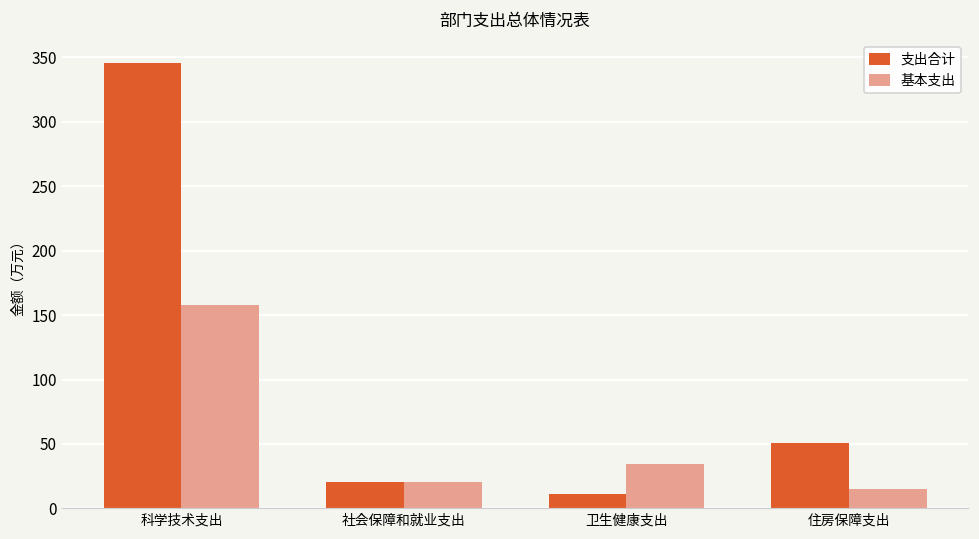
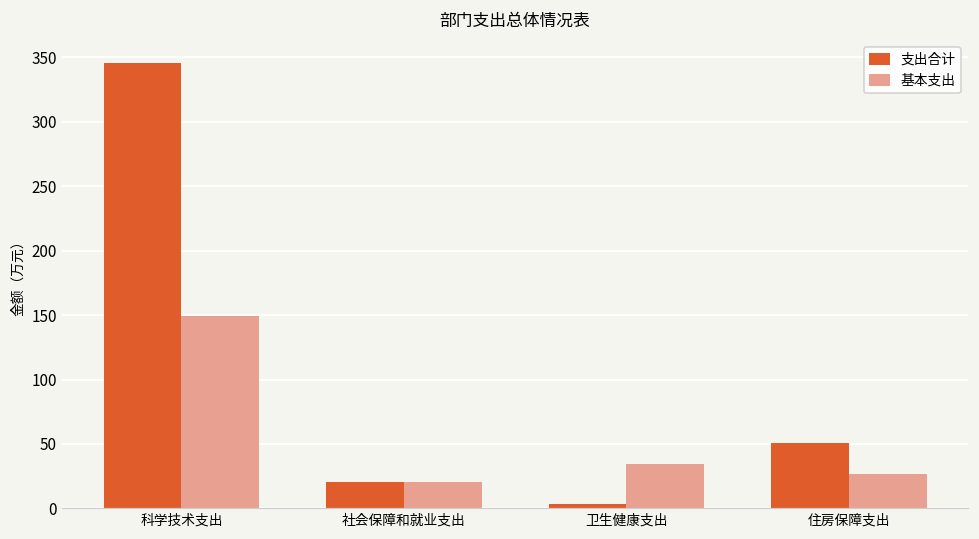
基本支出, 科学技术支出: 158 -> 149
支出合计, 卫生健康支出: 11 -> 4
基本支出, 住房保障支出: 15 -> 27
